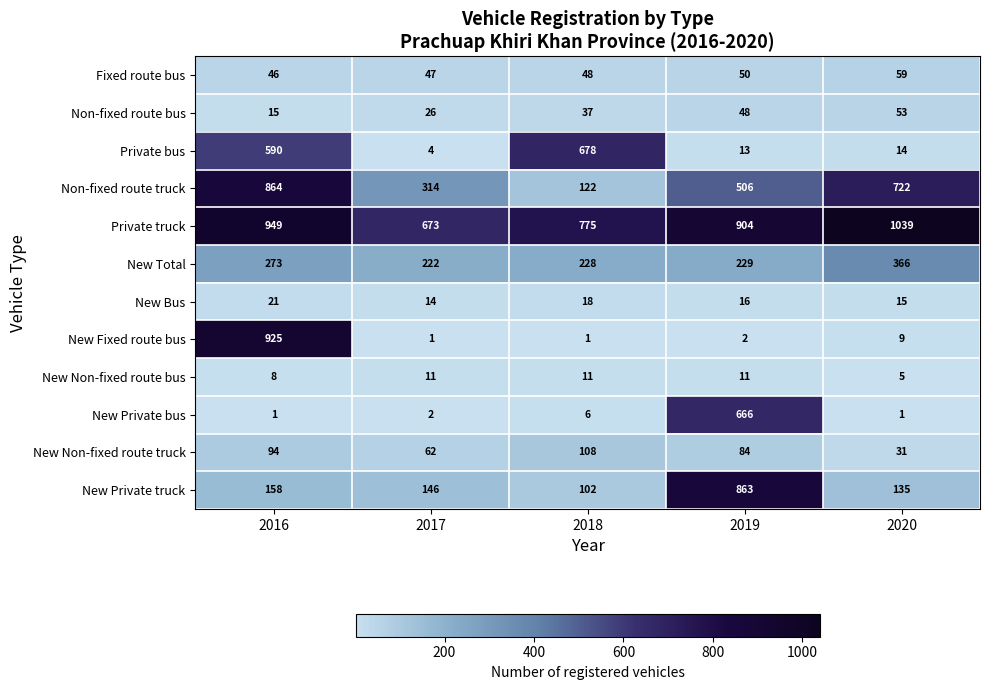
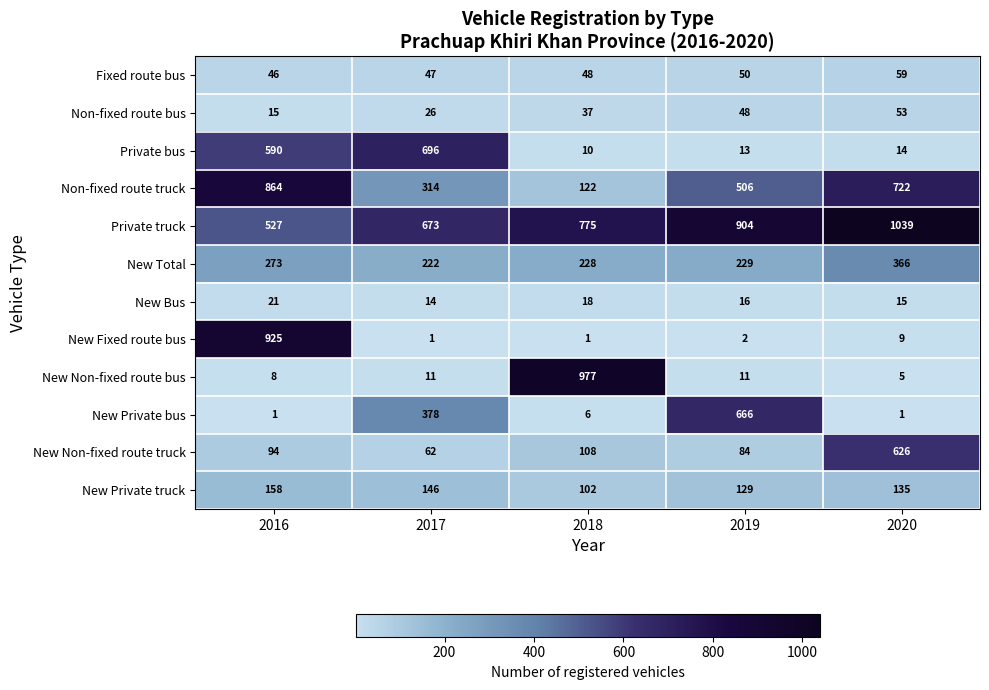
Private bus, 2017: 4 -> 696
Private bus, 2018: 678 -> 10
Private truck, 2016: 949 -> 527
New Non-fixed route bus, 2018: 11 -> 977
New Private bus, 2017: 2 -> 378
New Non-fixed route truck, 2020: 31 -> 626
New Private truck, 2019: 863 -> 129
